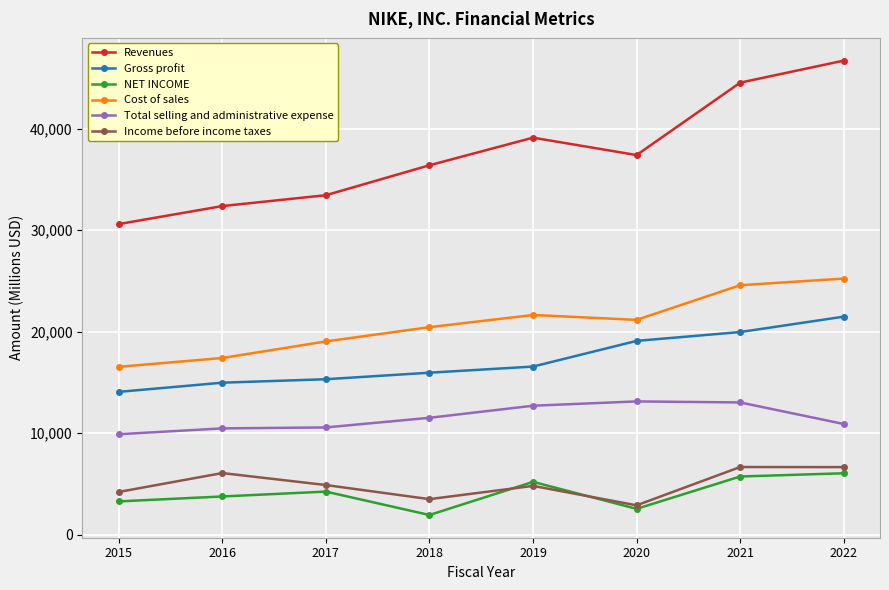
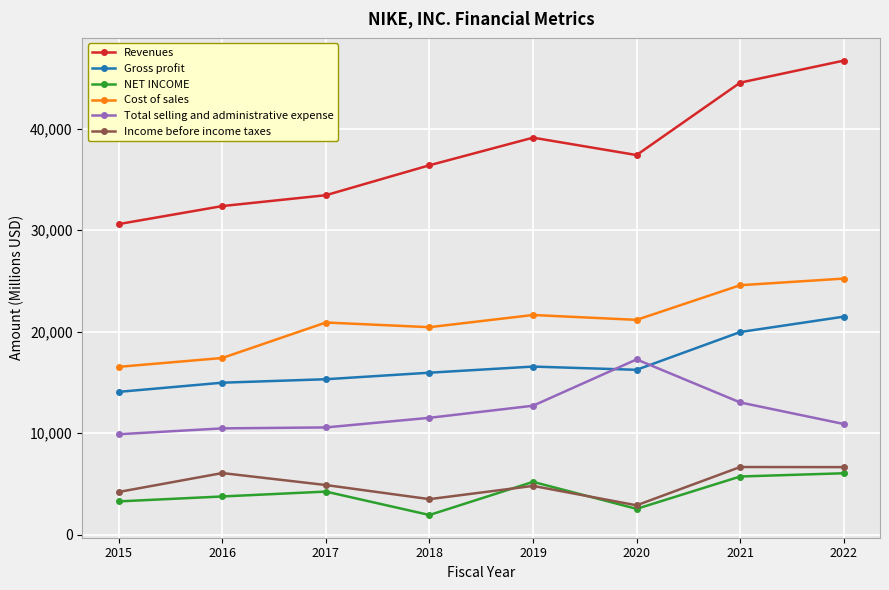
Cost of sales, 2017: 19,000 -> 20,900
Gross profit, 2020: 19,100 -> 16,200
Total selling and administrative expense, 2020: 13,100 -> 17,300
